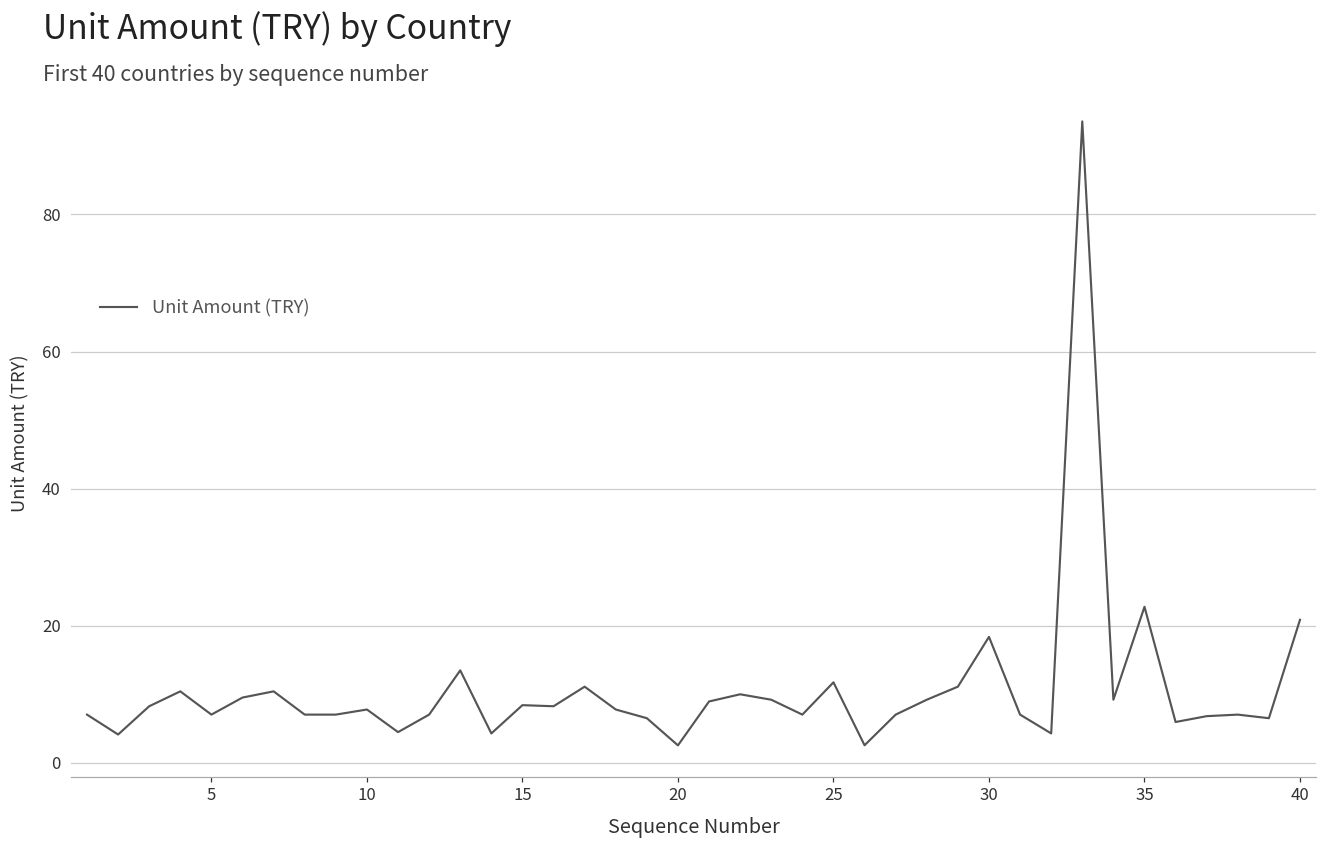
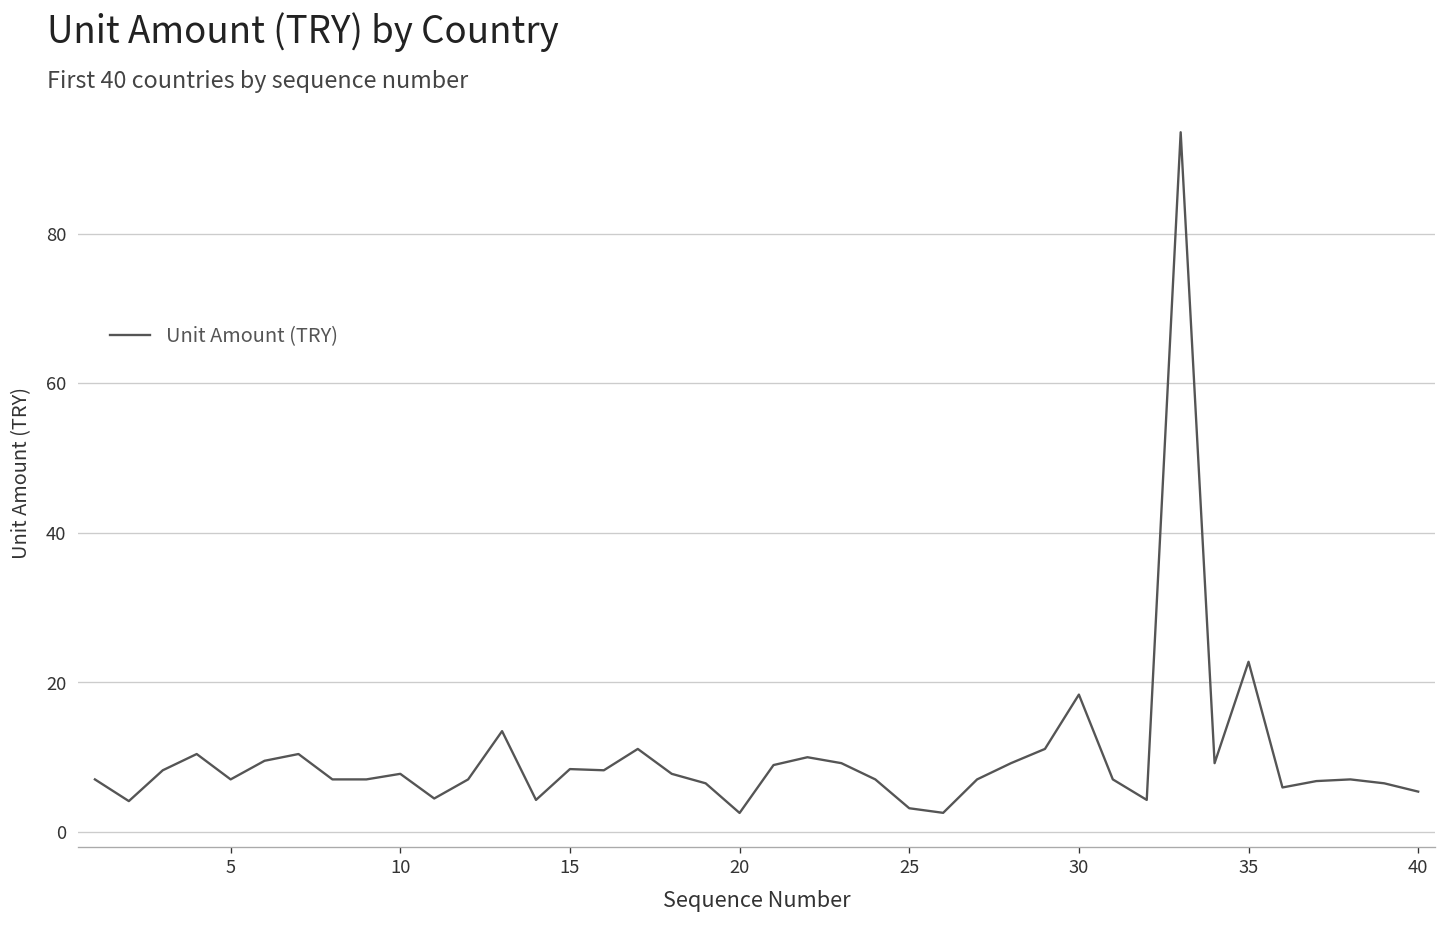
25: 12 -> 3
40: 21 -> 5
